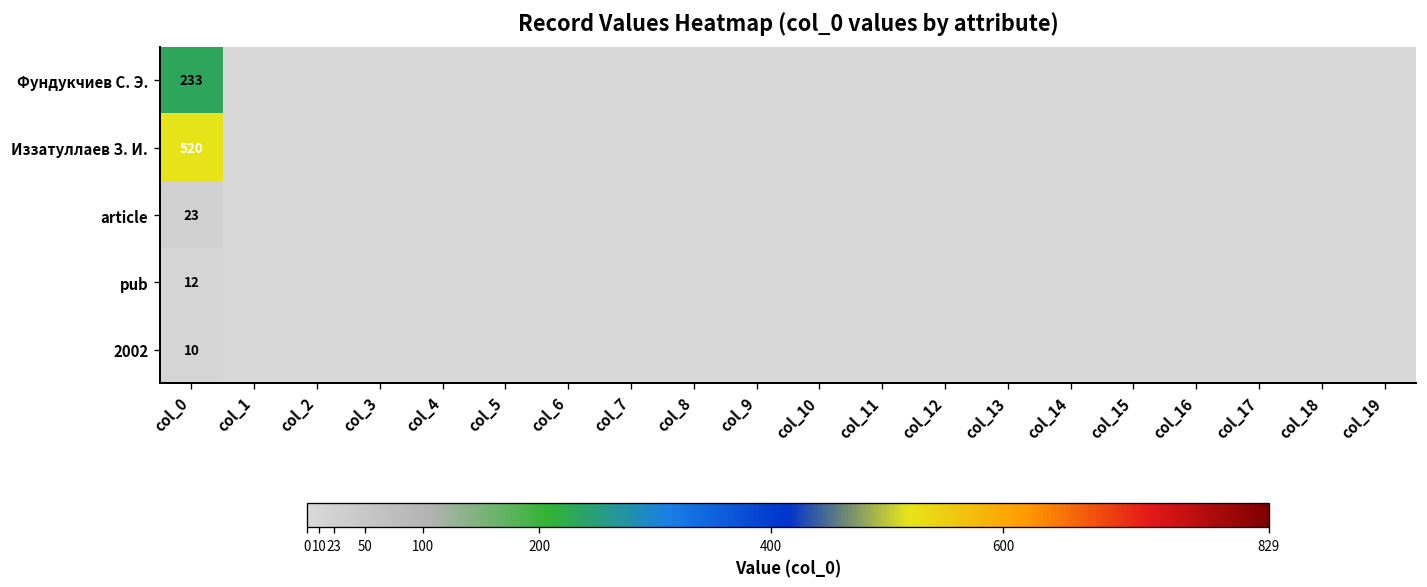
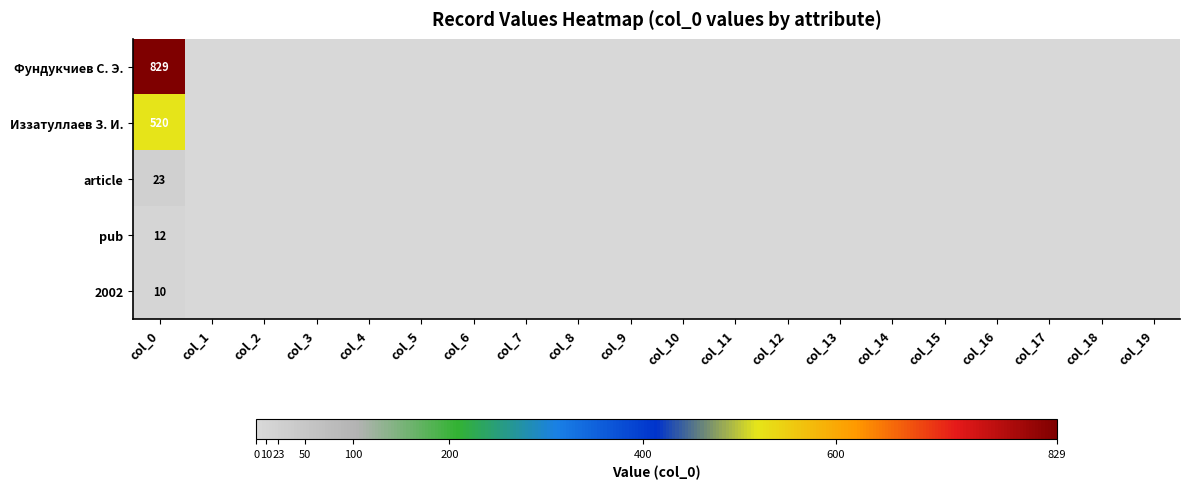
Фундукчиев С. Э., col_0: 233 -> 829
